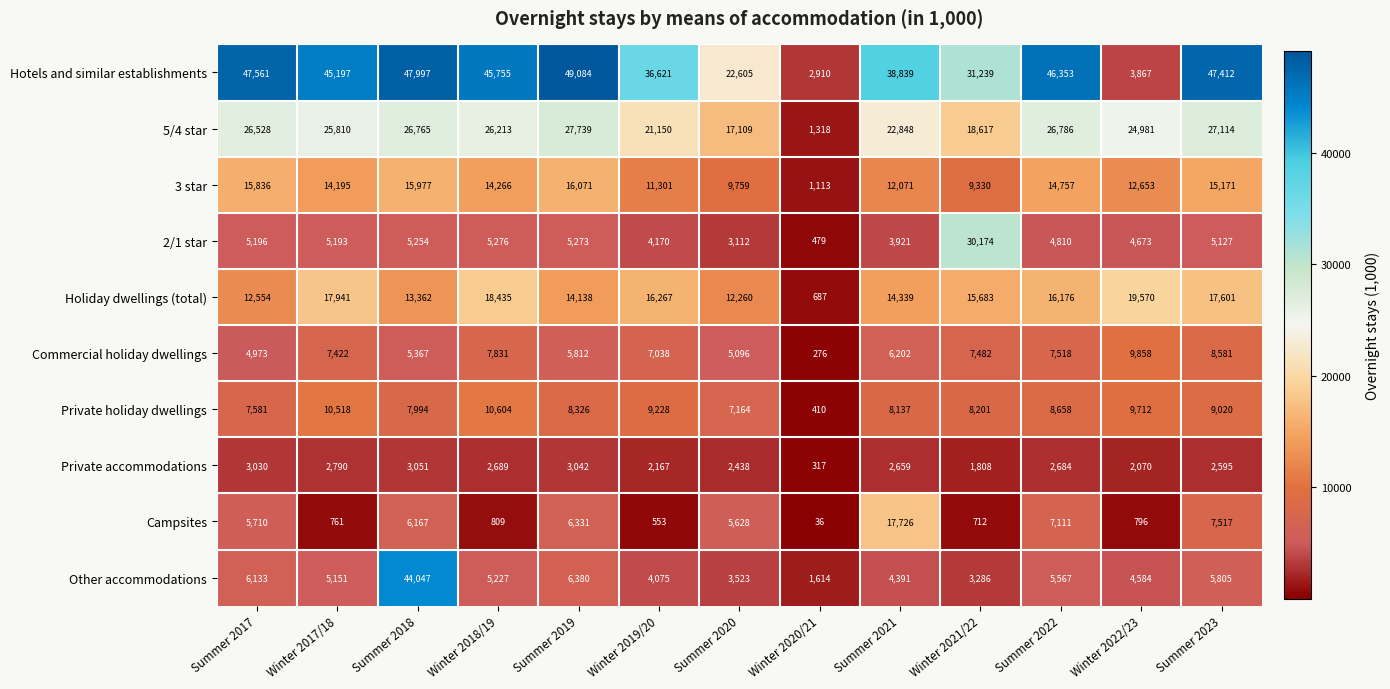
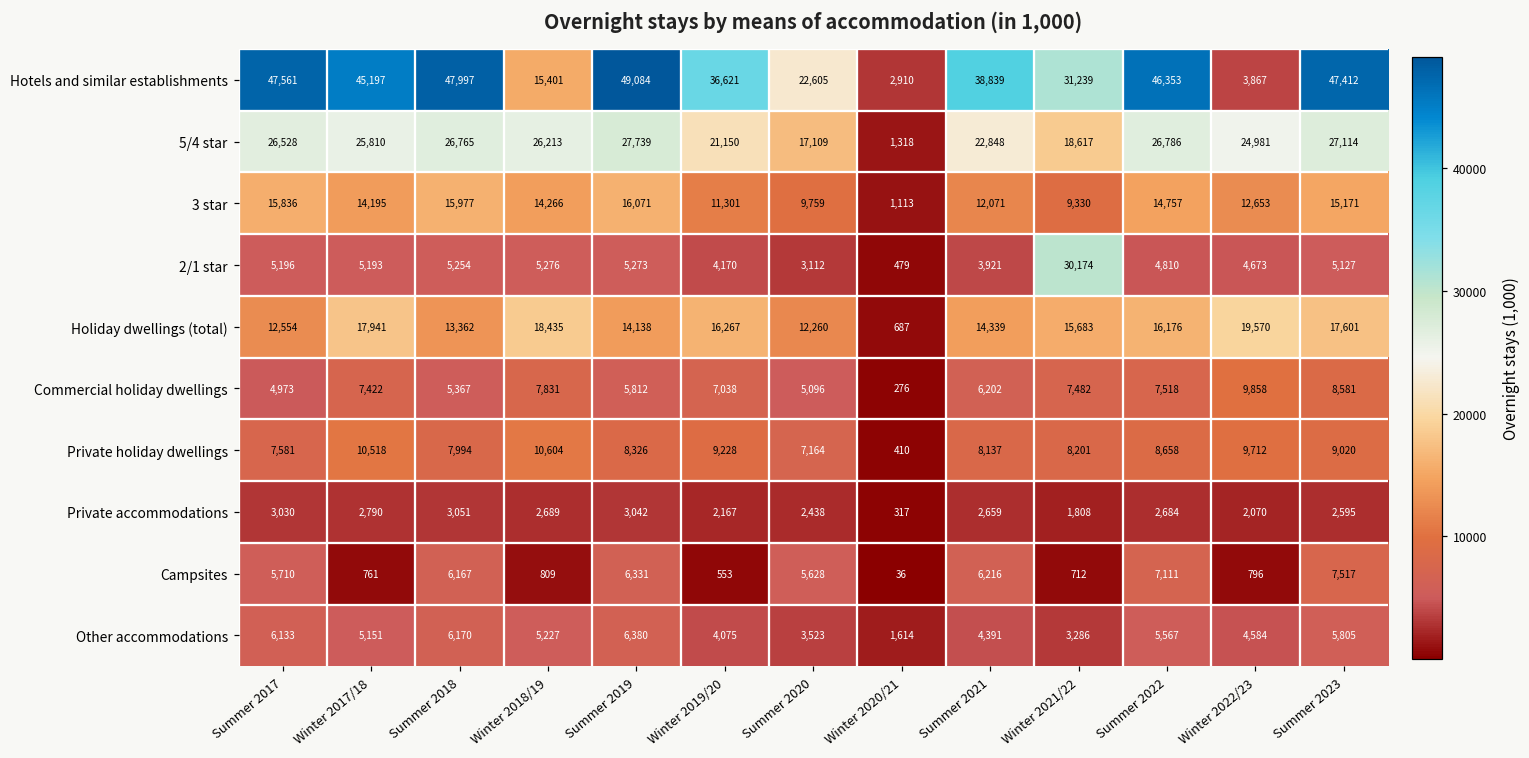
Hotels and similar establishments, Winter 2018/19: 45,755 -> 15,401
Campsites, Summer 2021: 17,726 -> 6,216
Other accommodations, Summer 2018: 44,047 -> 6,170
